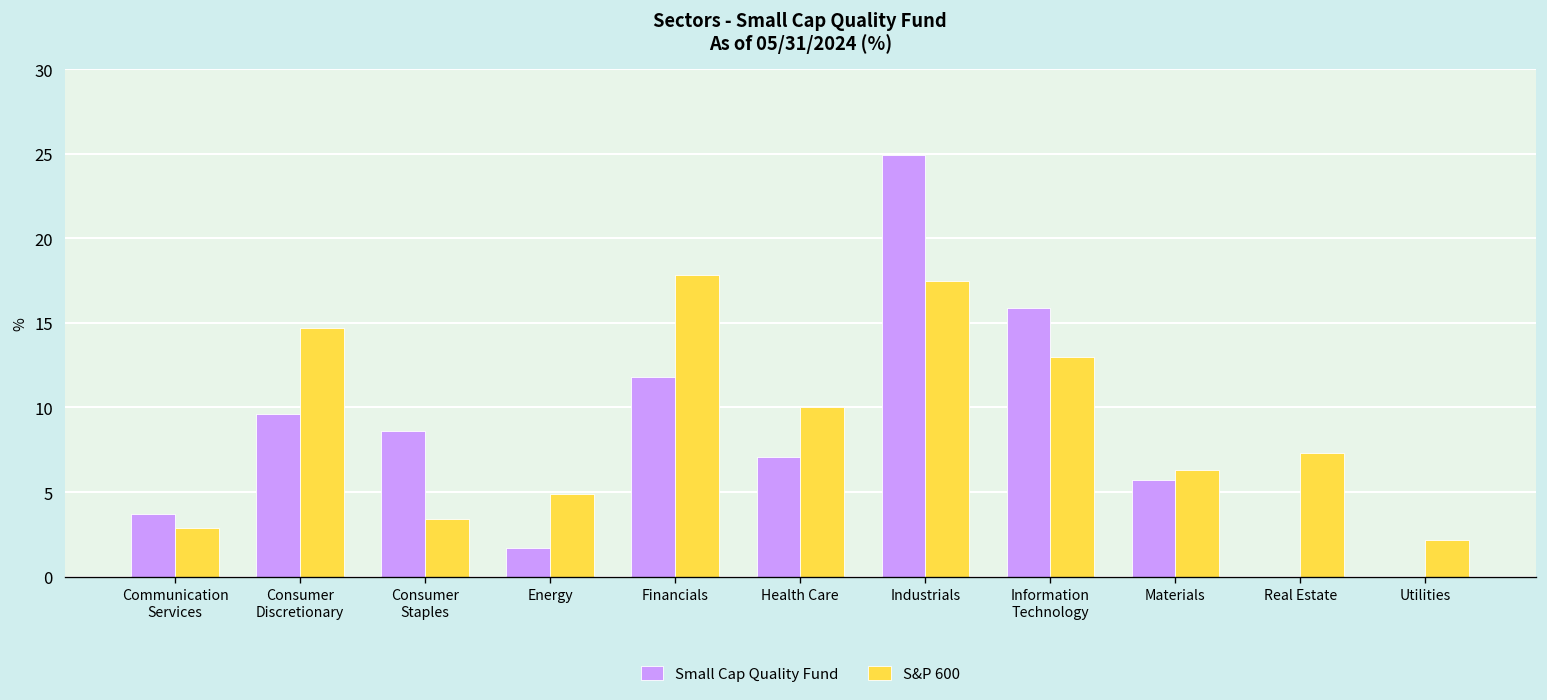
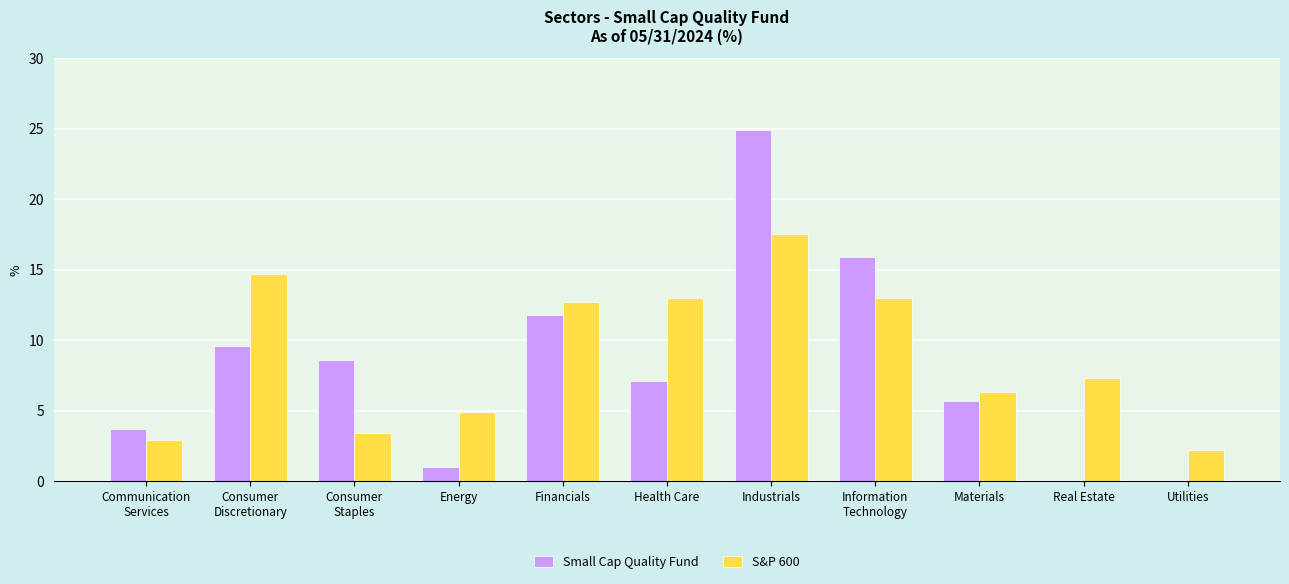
Small Cap Quality Fund, Energy: 1.7 -> 1.0
S&P 600, Financials: 17.8 -> 12.7
S&P 600, Health Care: 10 -> 13
